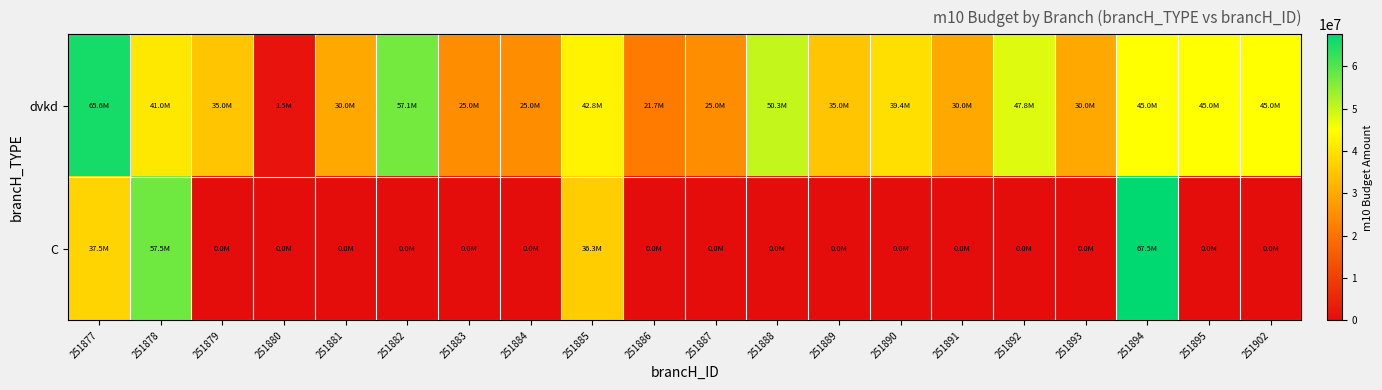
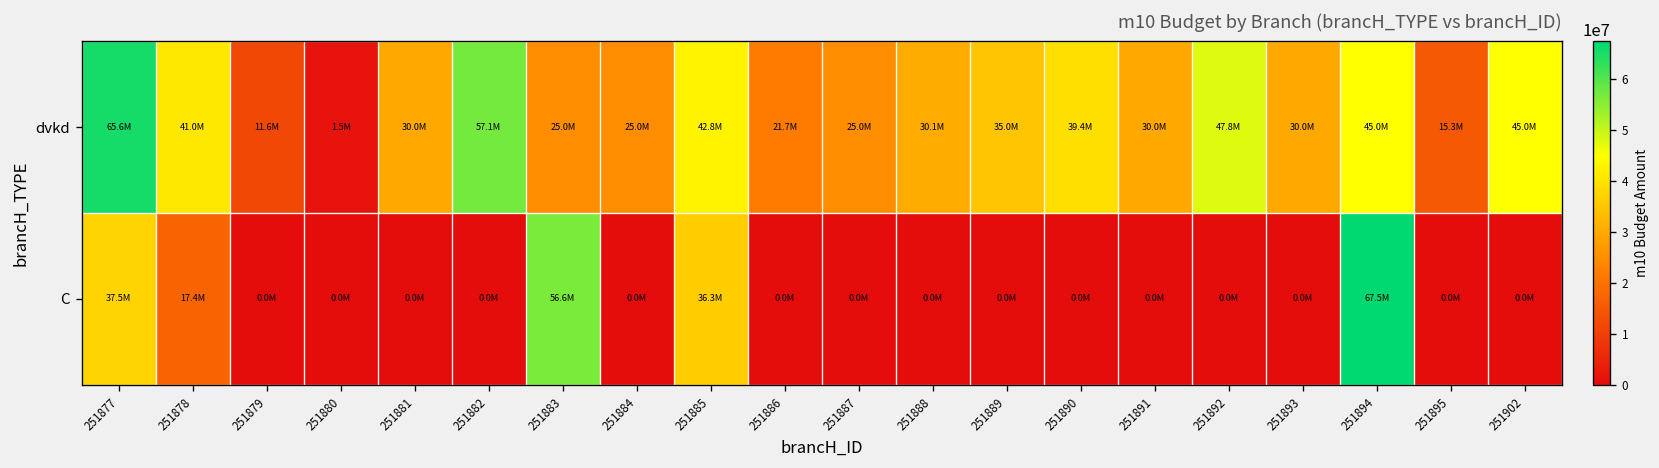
dvkd, 251879: 35.0M -> 11.6M
dvkd, 251888: 50.3M -> 30.1M
dvkd, 251895: 45.0M -> 15.3M
C, 251878: 57.5M -> 17.4M
C, 251883: 0.0M -> 56.6M
